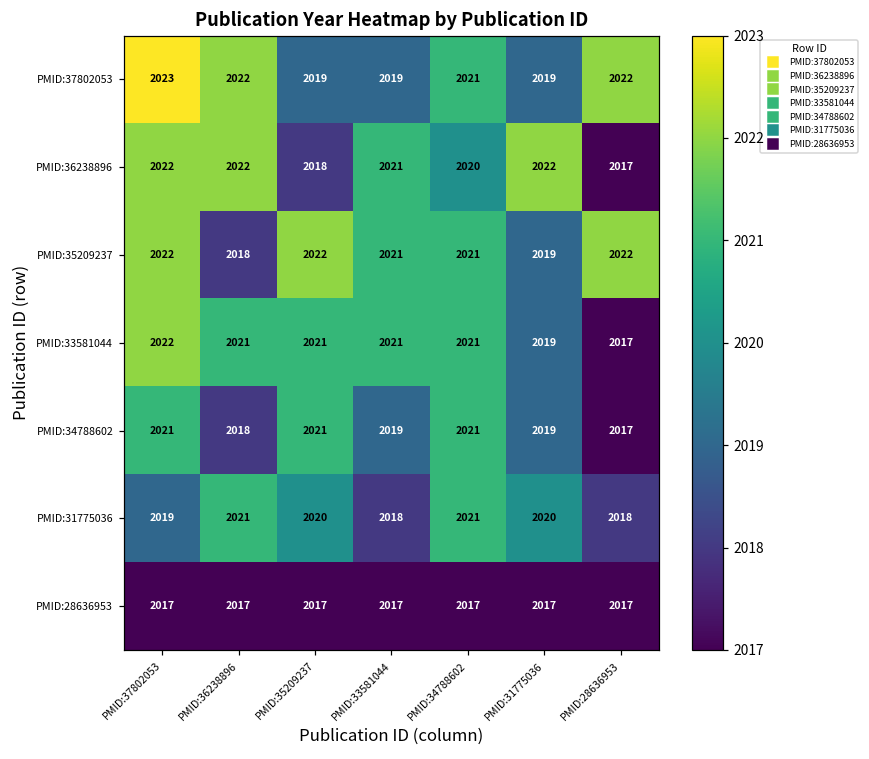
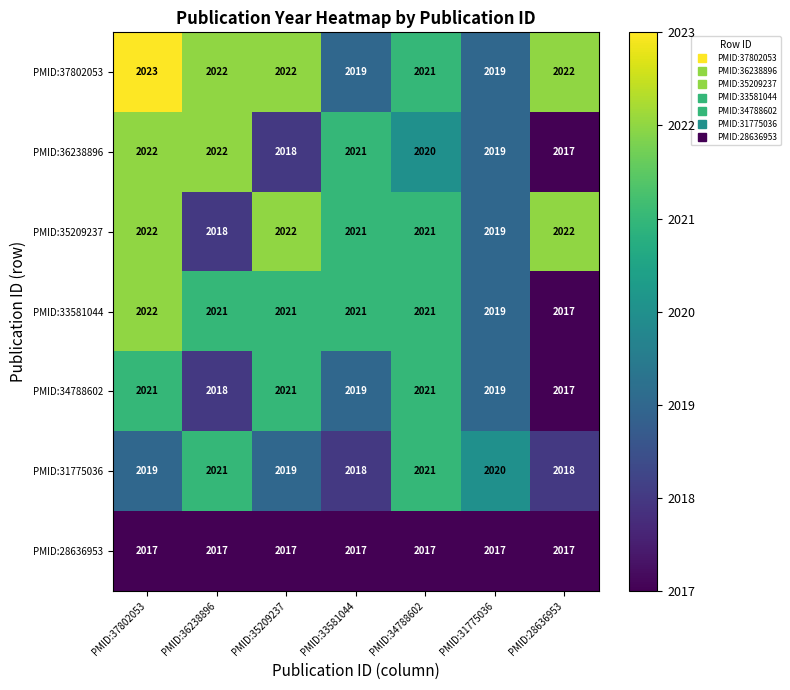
PMID:37802053, PMID:35209237: 2019 -> 2022
PMID:36238896, PMID:31775036: 2022 -> 2019
PMID:31775036, PMID:35209237: 2020 -> 2019
